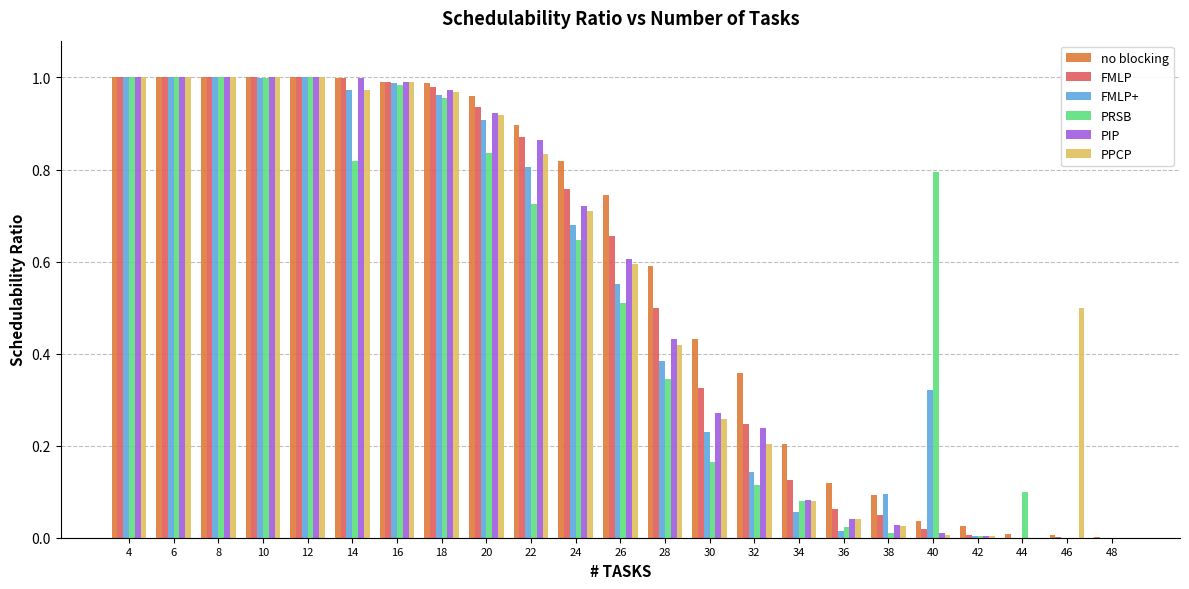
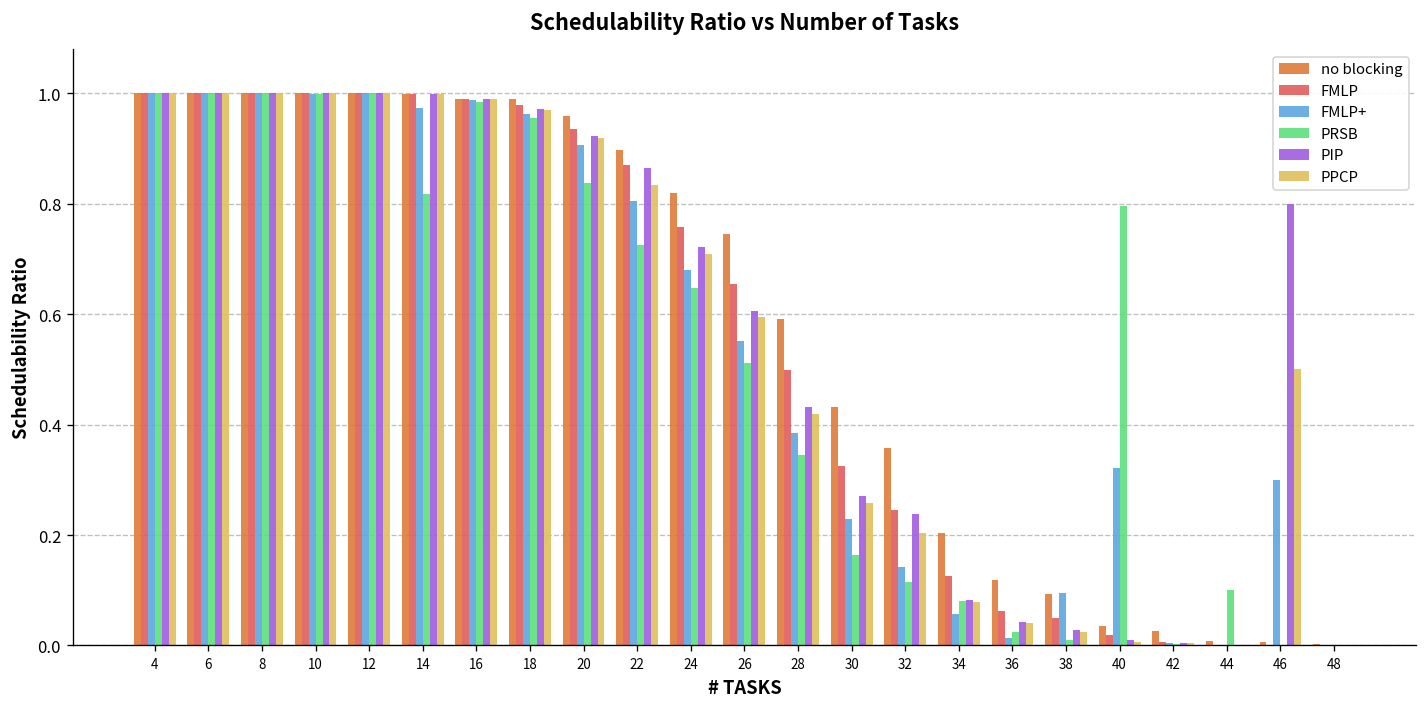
PPCP, 14: 0.97 -> 1.00
FMLP+, 46: 0.0 -> 0.3
PIP, 46: 0.0 -> 0.8
